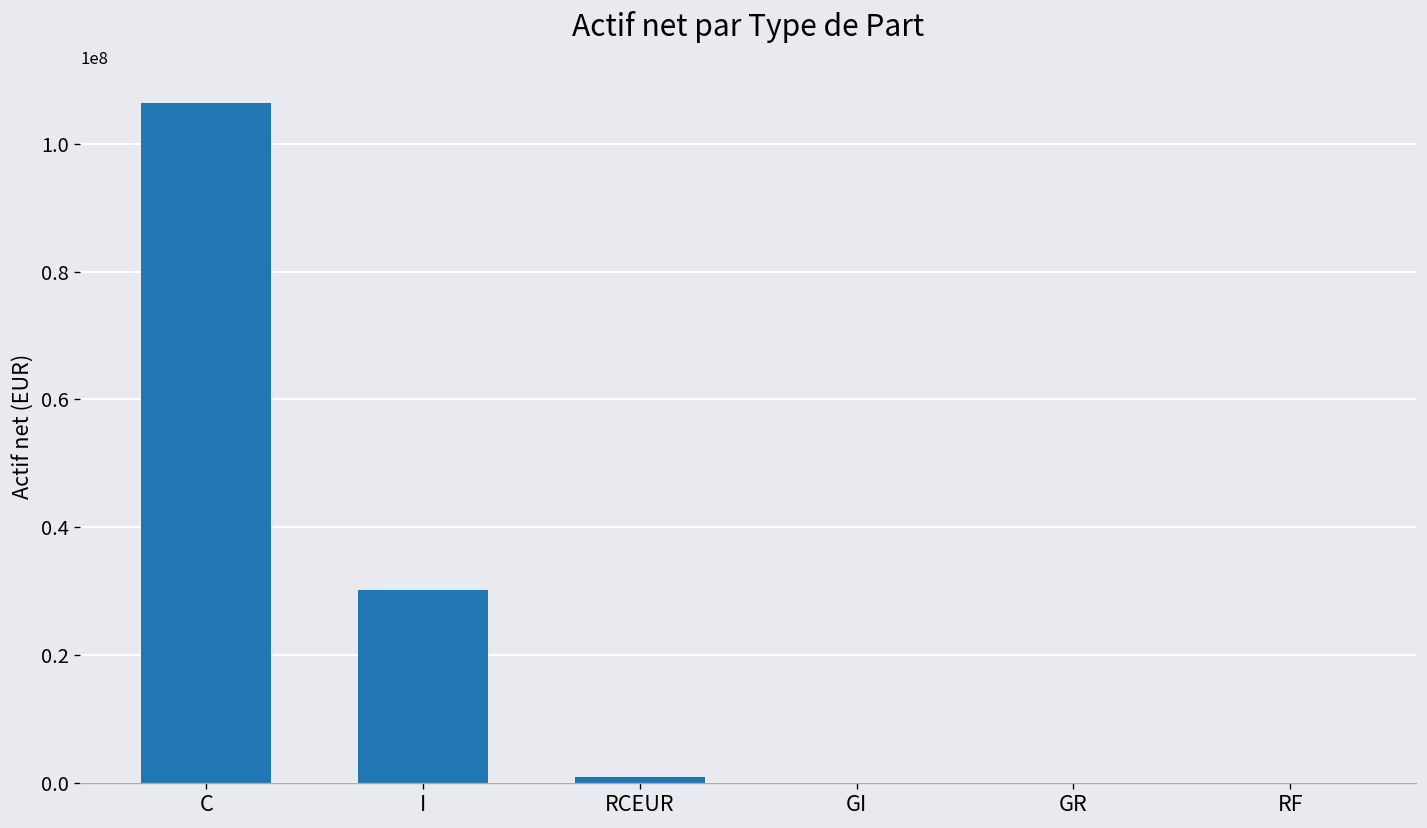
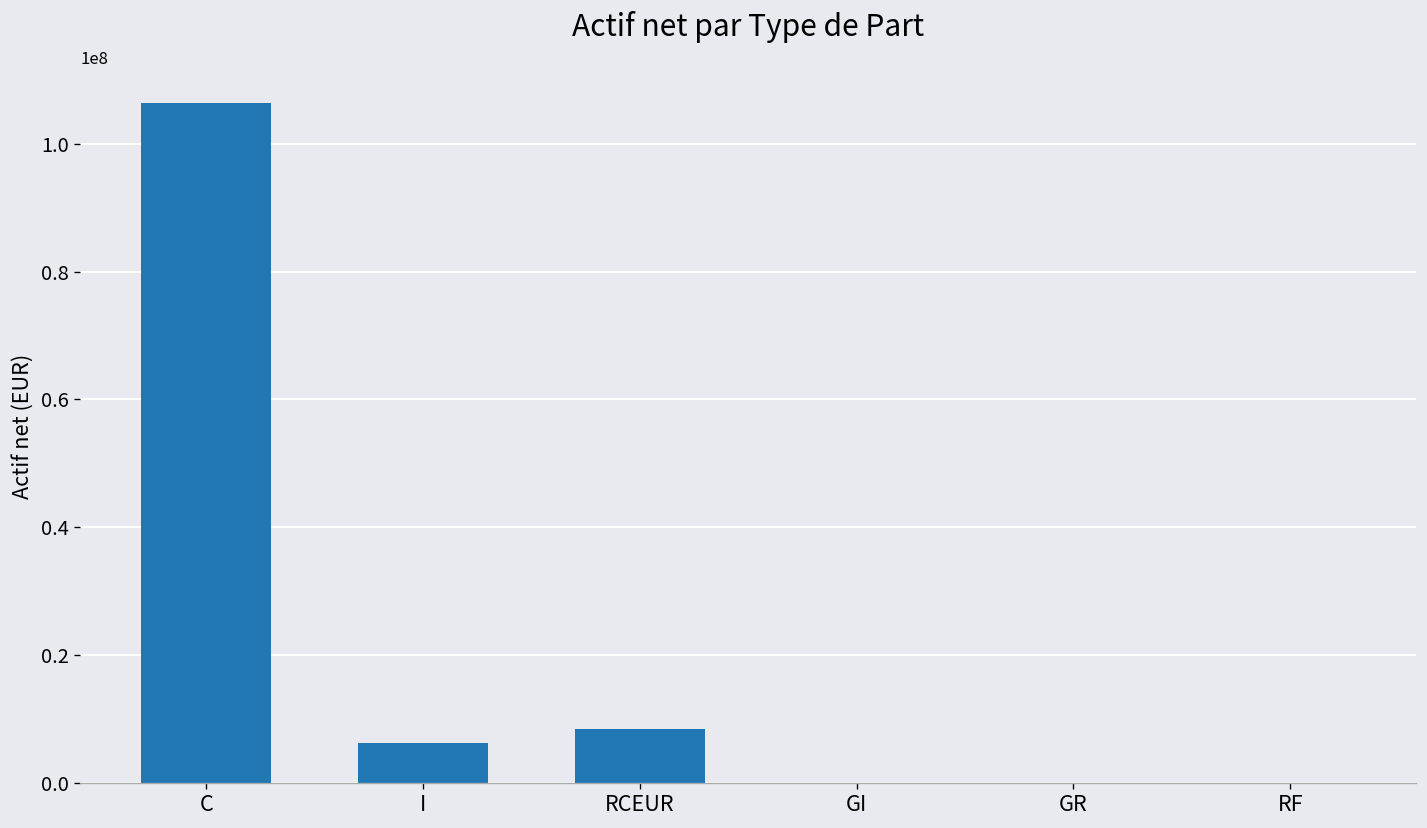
I: 30000000 -> 6000000
RCEUR: 1000000 -> 8000000
